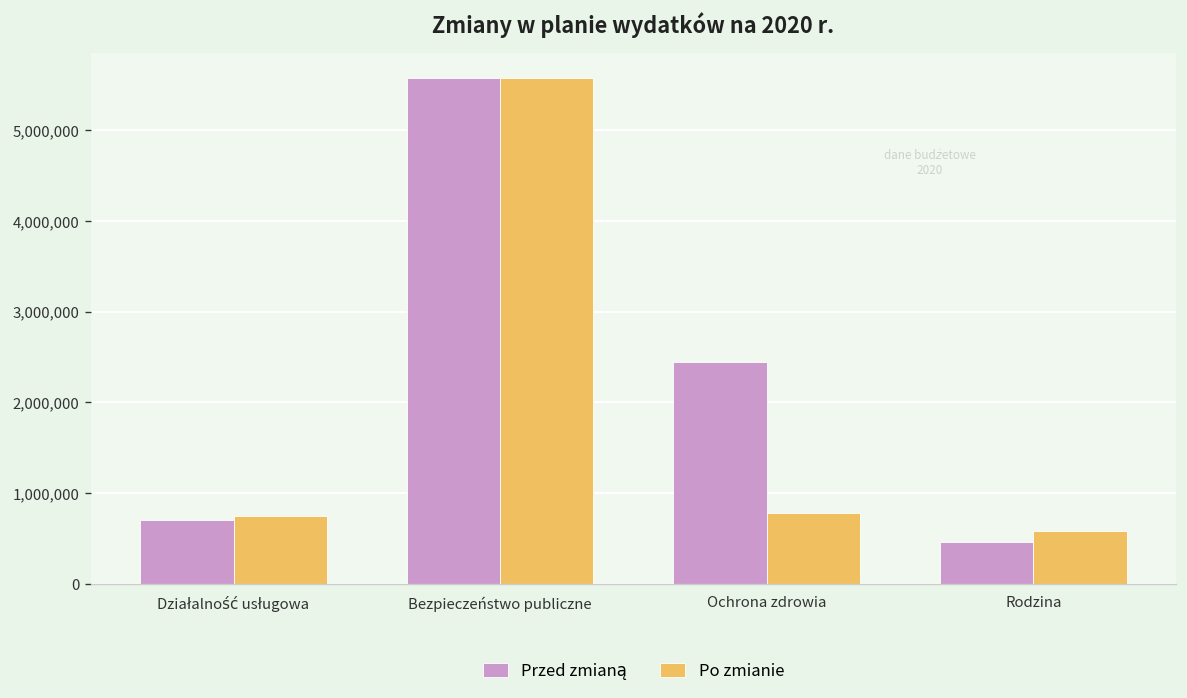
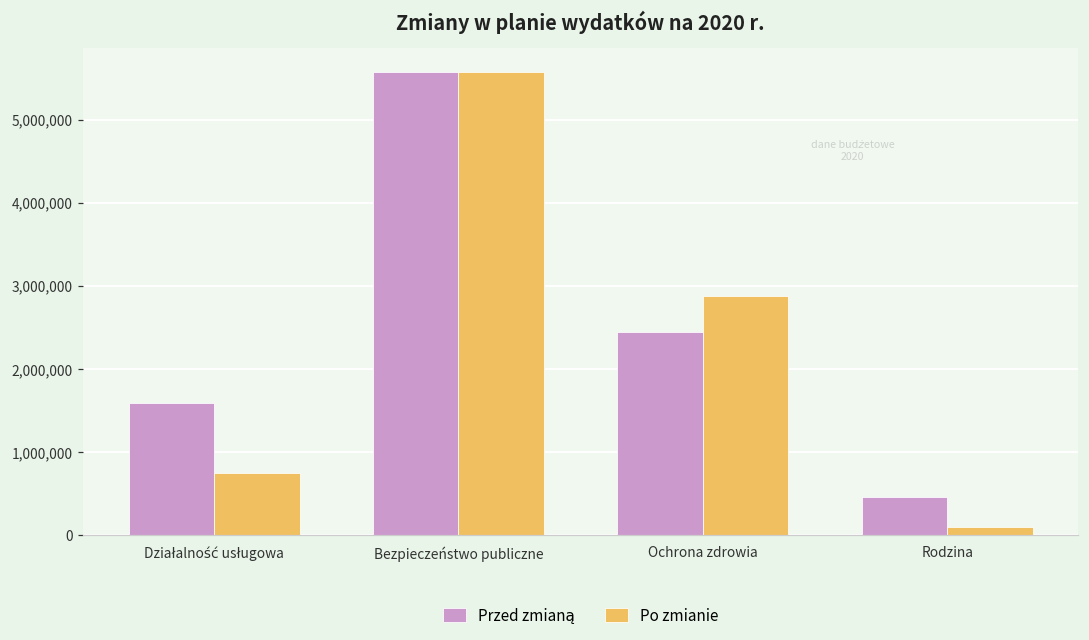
Przed zmianą, Działalność usługowa: 700,000 -> 1,600,000
Po zmianie, Ochrona zdrowia: 800,000 -> 2,900,000
Po zmianie, Rodzina: 600,000 -> 100,000
